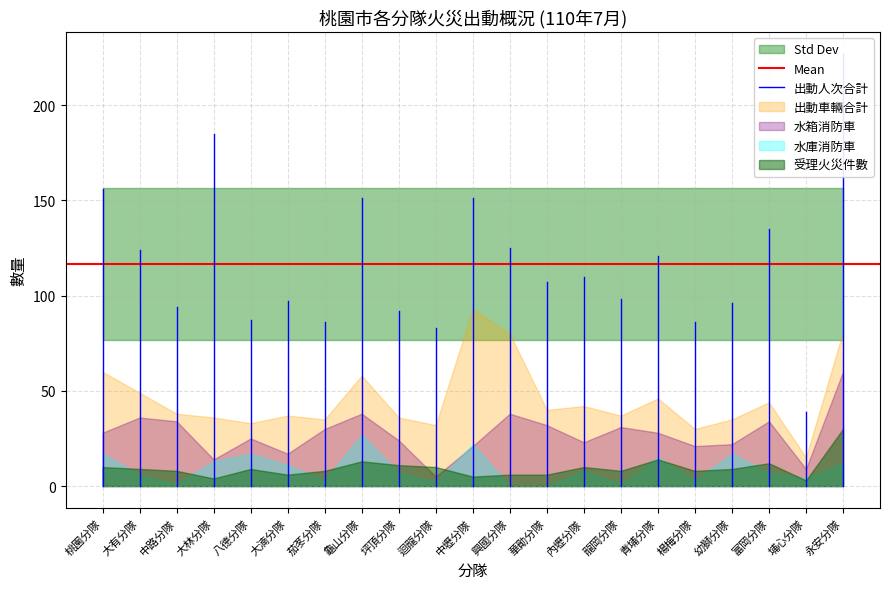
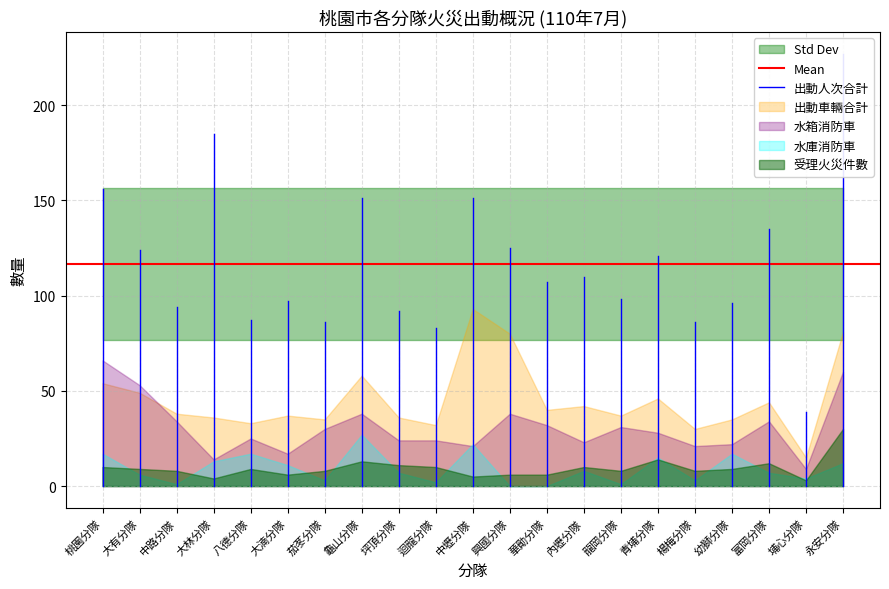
出動車輛合計, 桃園分隊: 60 -> 54
水箱消防車, 桃園分隊: 28 -> 66
水箱消防車, 大有分隊: 36 -> 53
水箱消防車, 迴龍分隊: 5 -> 24
